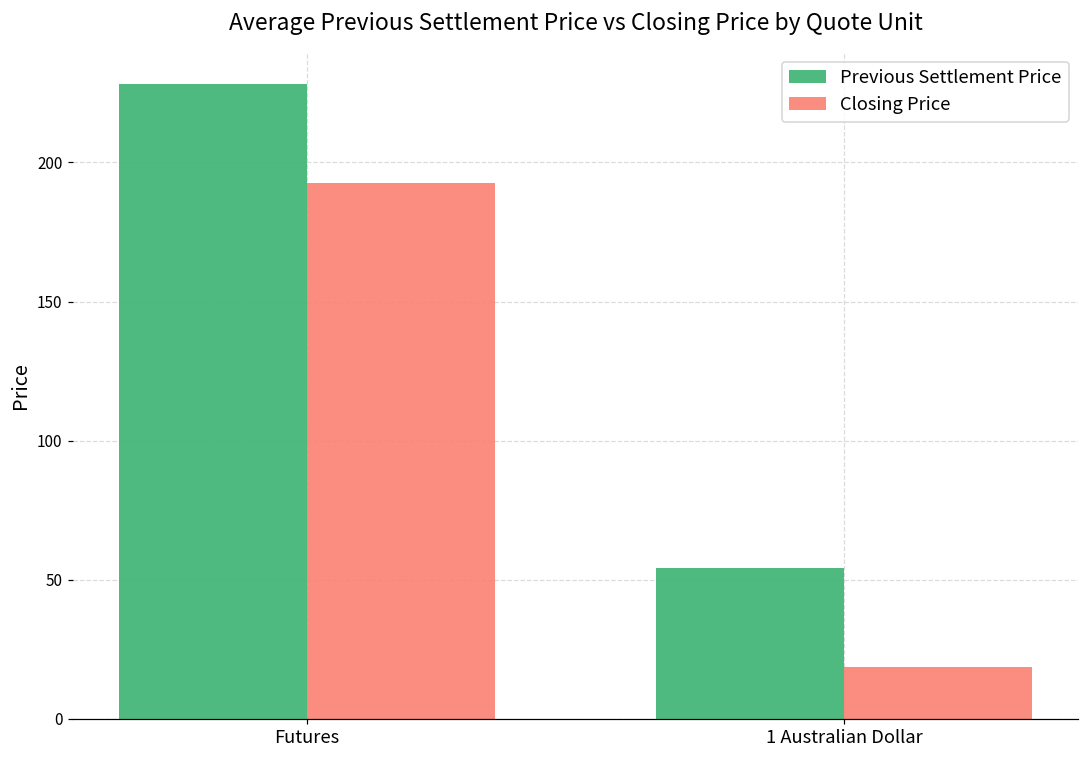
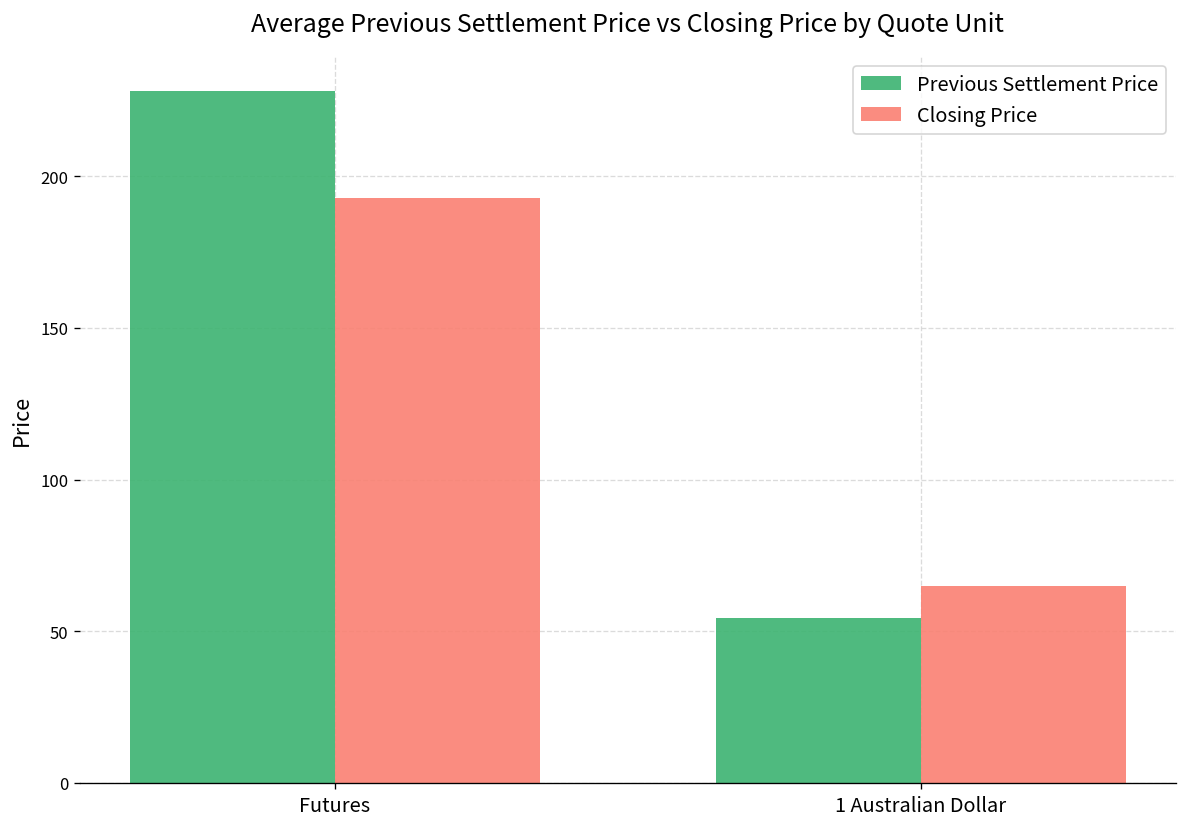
Closing Price, 1 Australian Dollar: 18 -> 65
